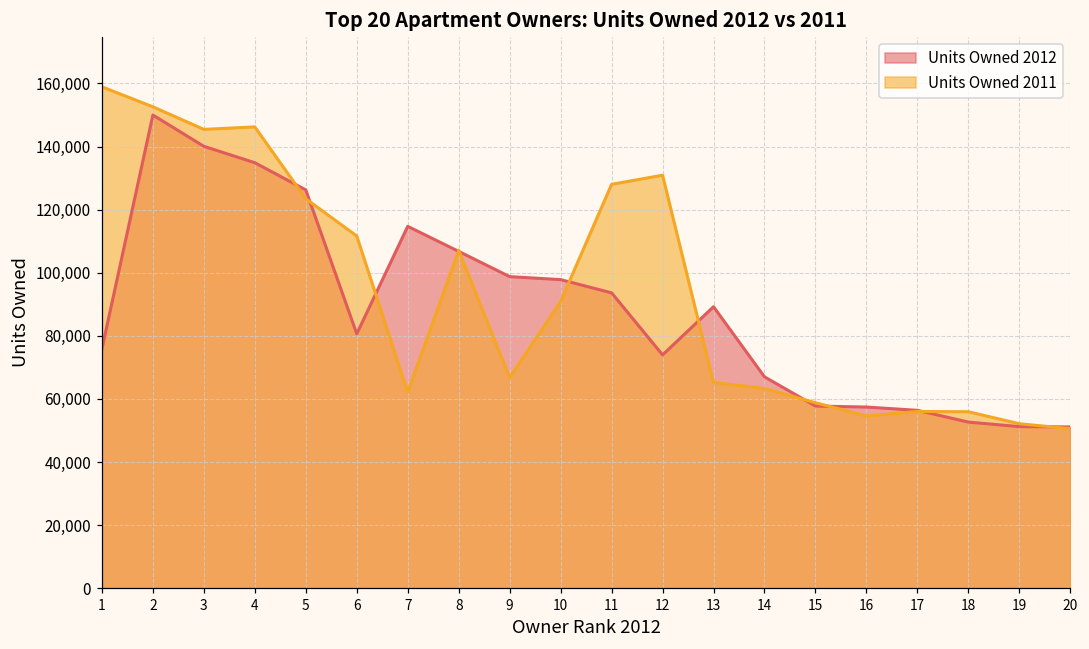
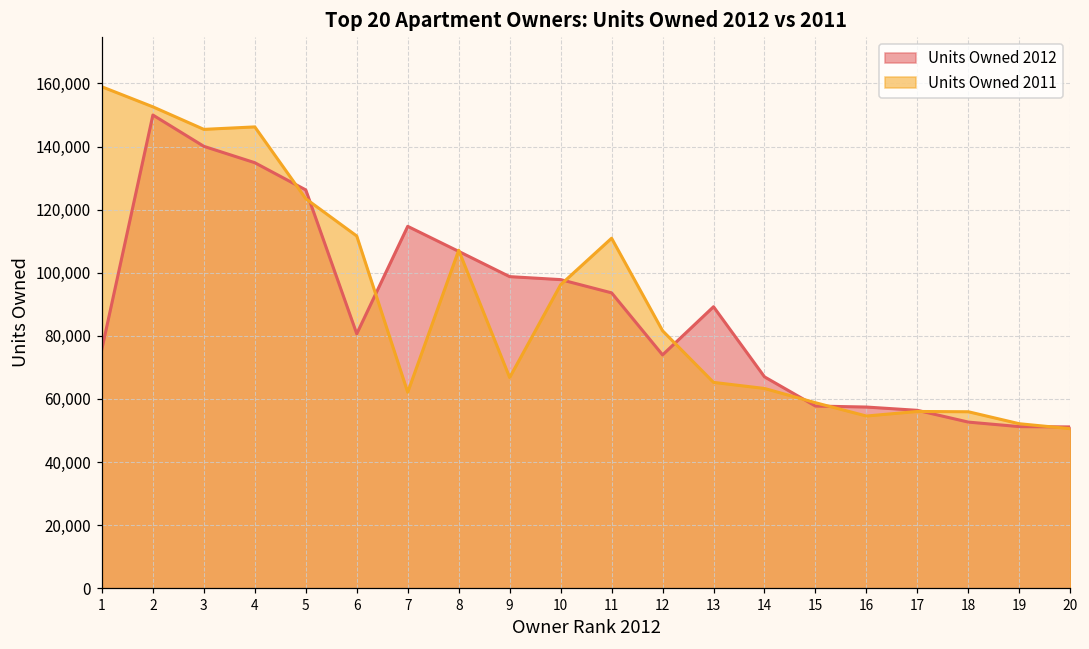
Units Owned 2011, 10: 91,000 -> 96,000
Units Owned 2011, 11: 128,000 -> 111,000
Units Owned 2011, 12: 131,000 -> 82,000
